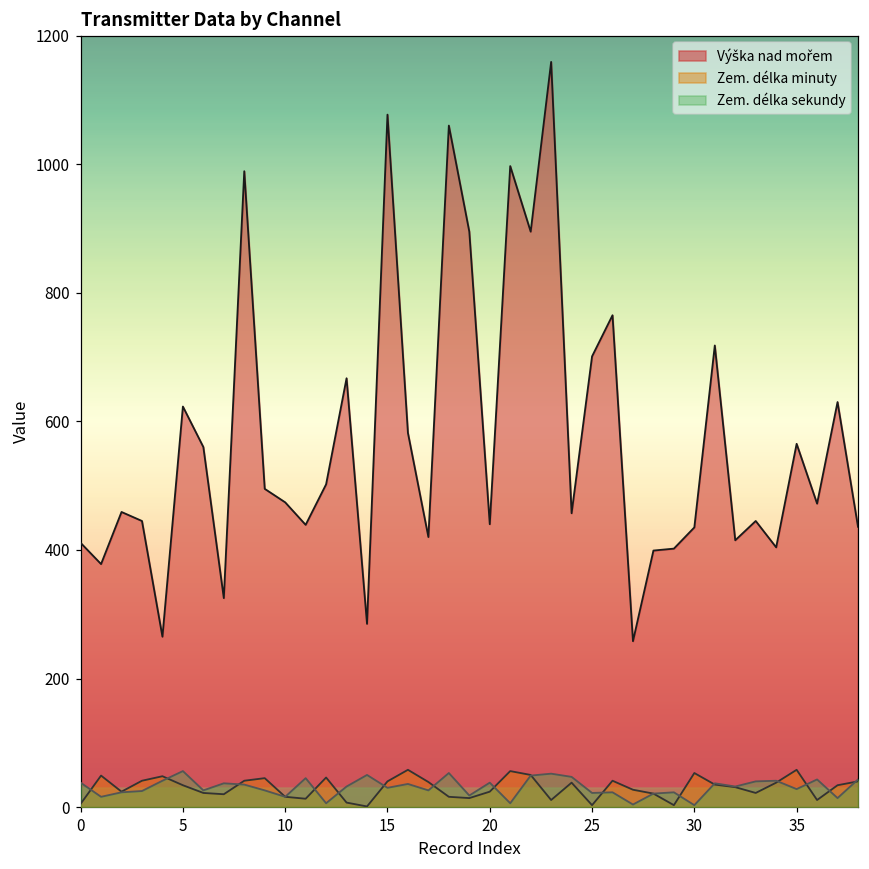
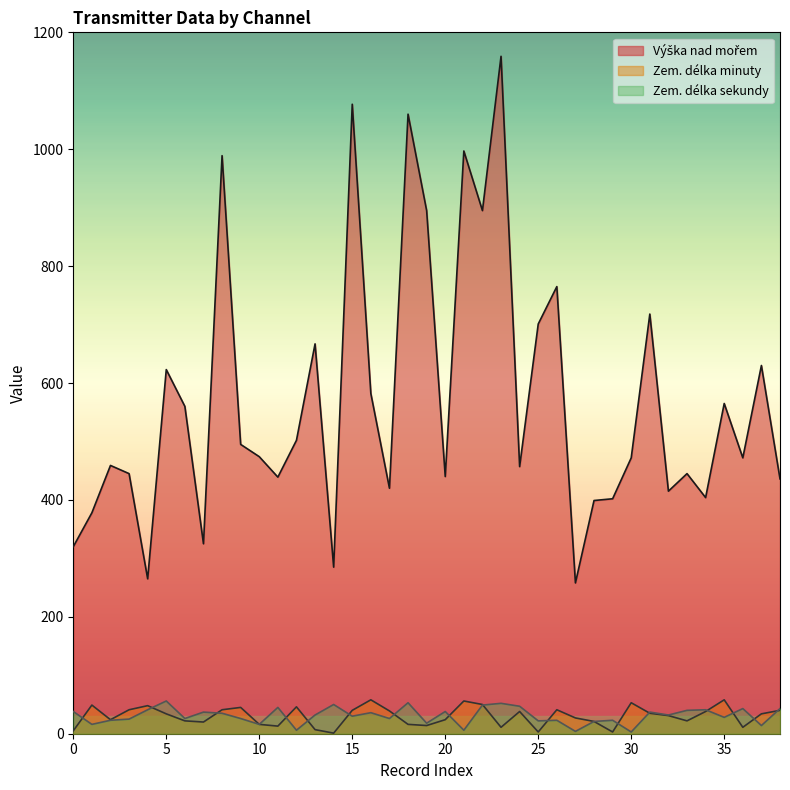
Výška nad mořem, 0: 410 -> 320
Výška nad mořem, 30: 440 -> 470
